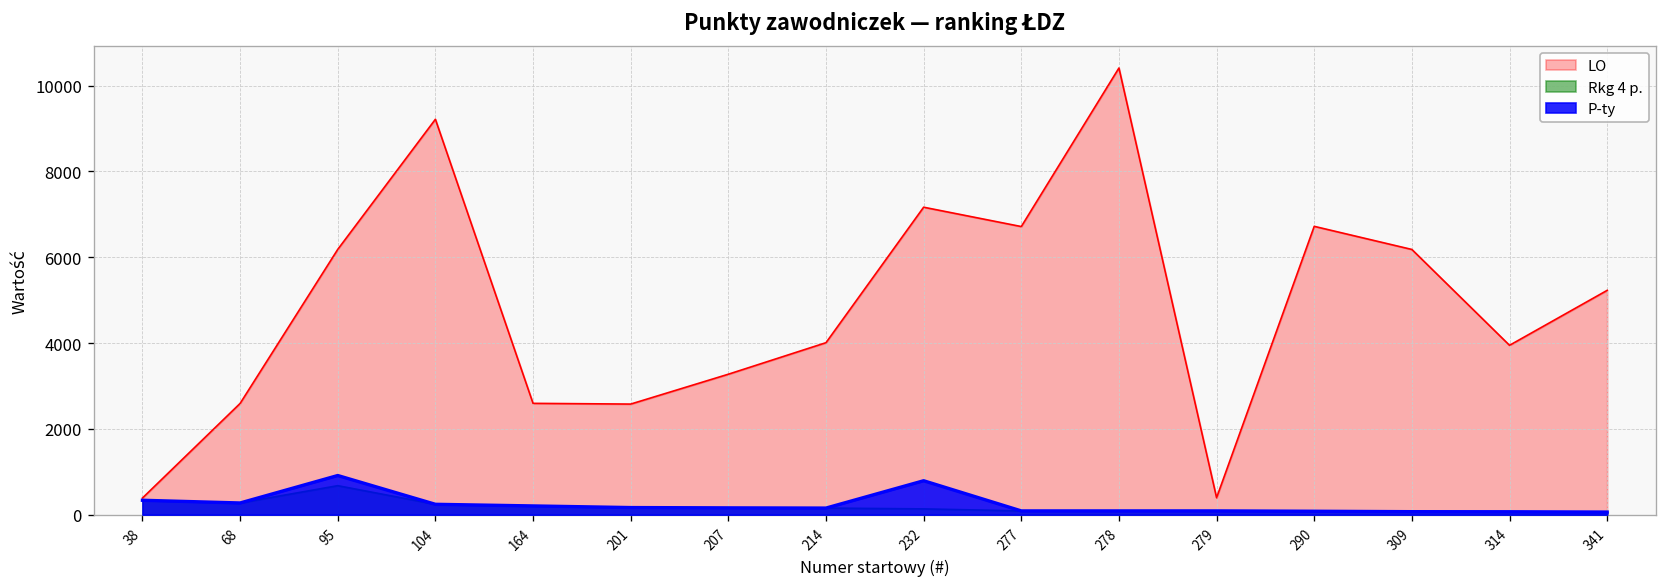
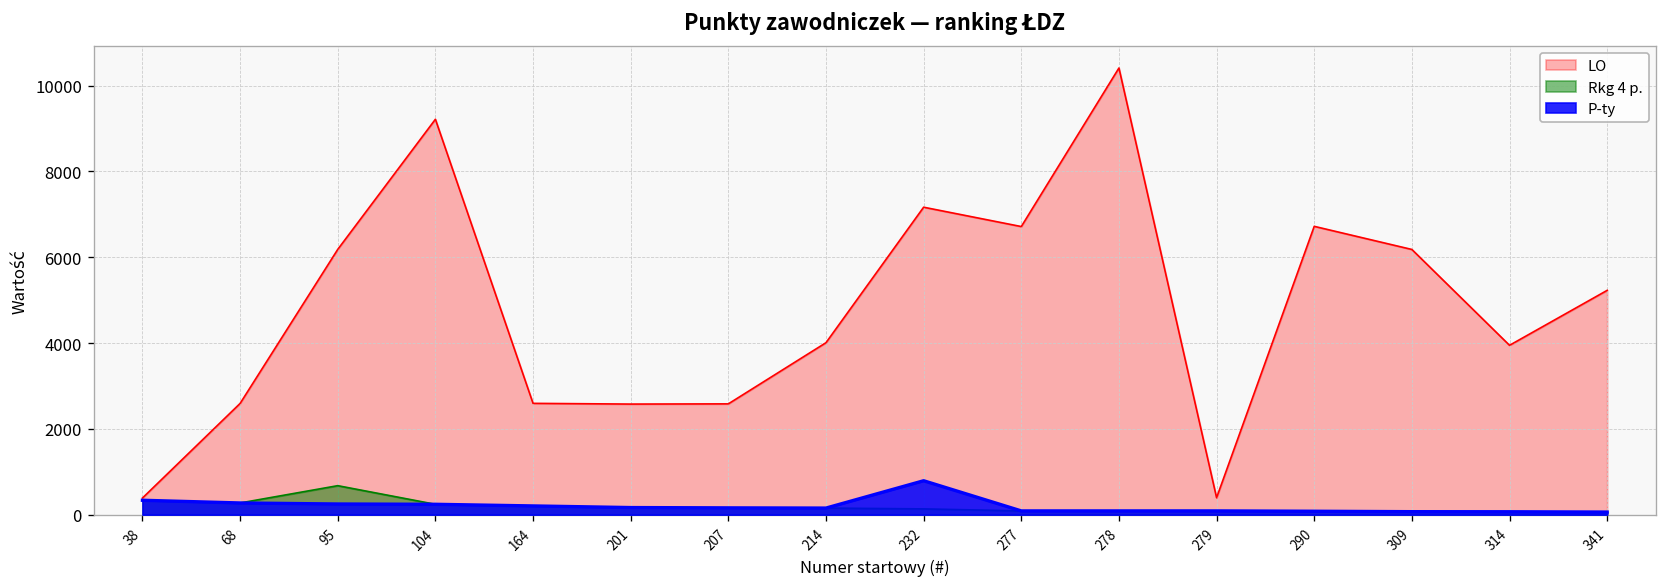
P-ty, 95: 900 -> 200
LO, 207: 3300 -> 2600
